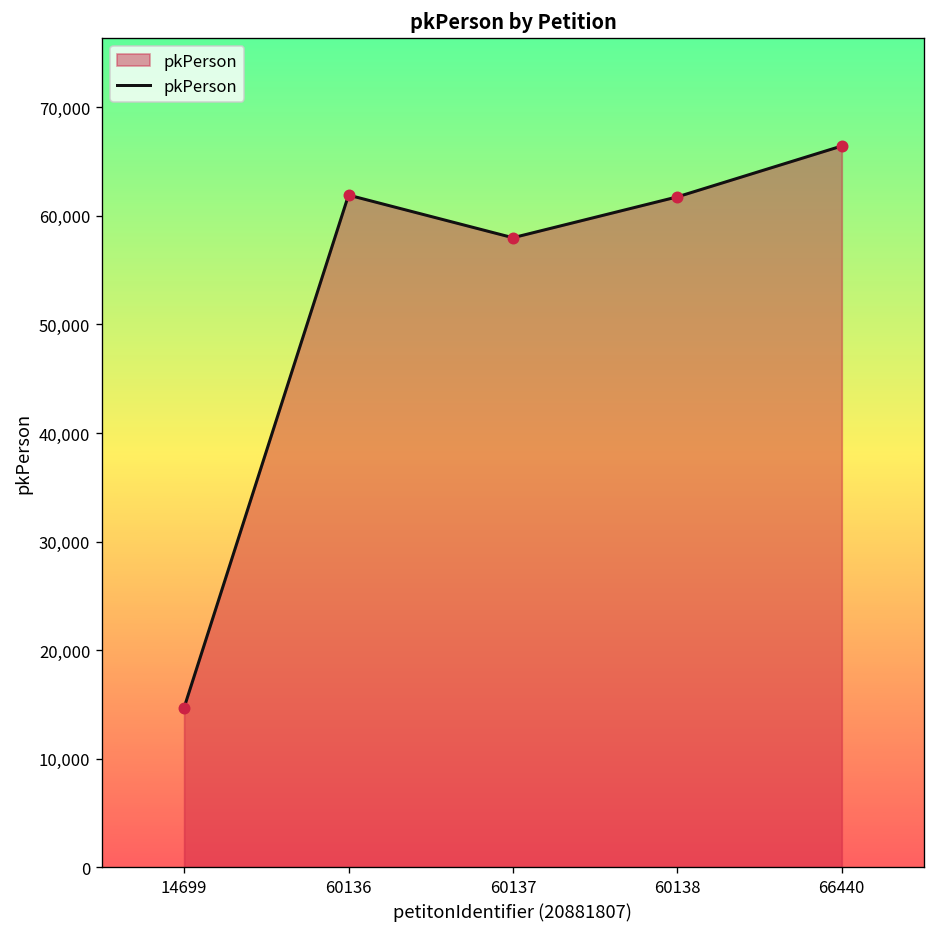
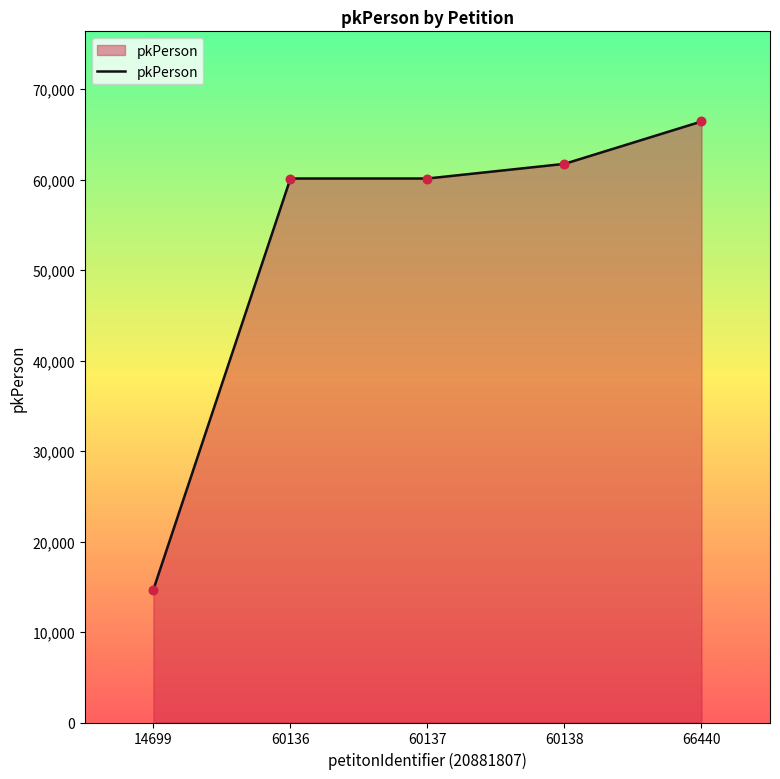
60136: 62,000 -> 60,000
60137: 58,000 -> 60,000
